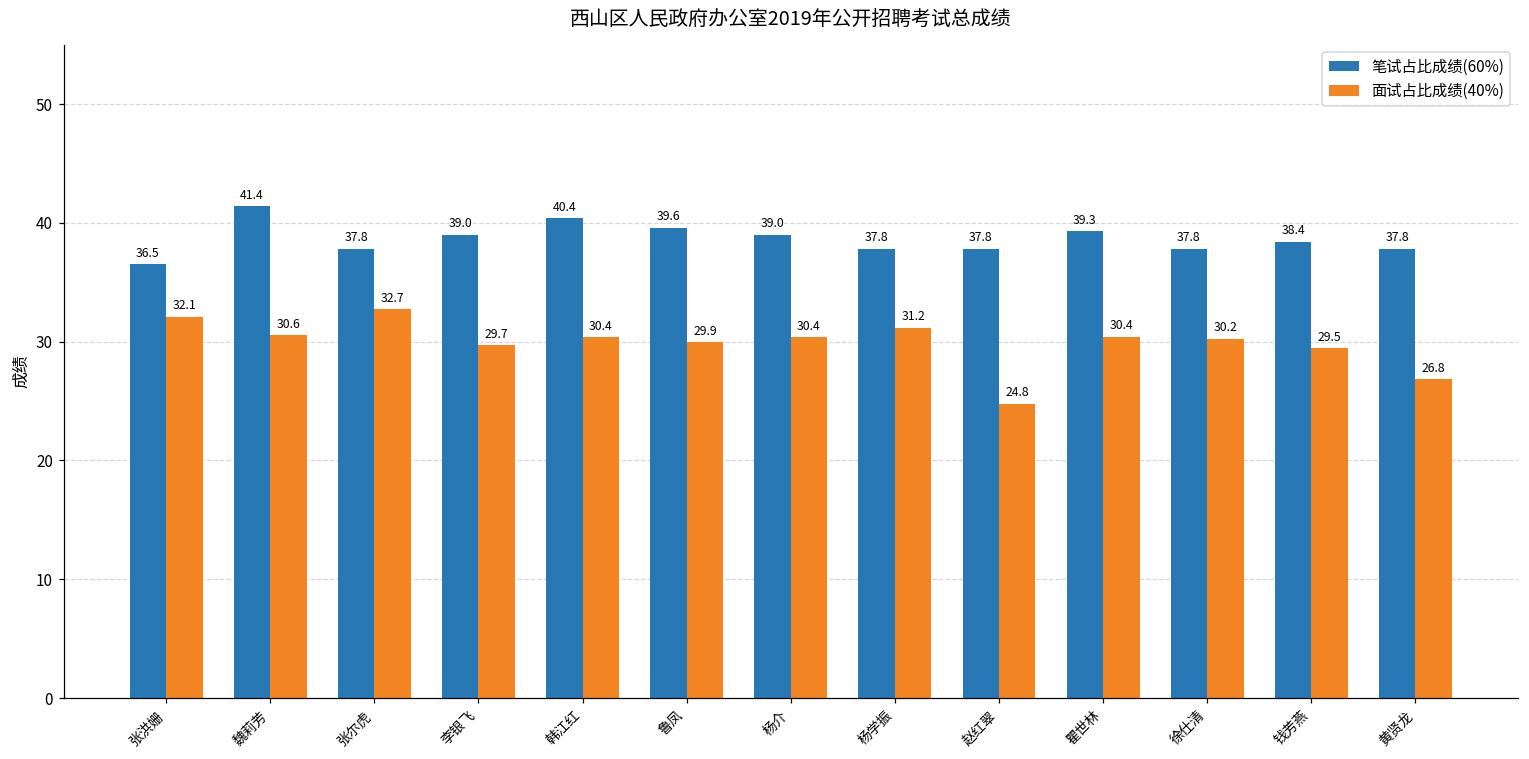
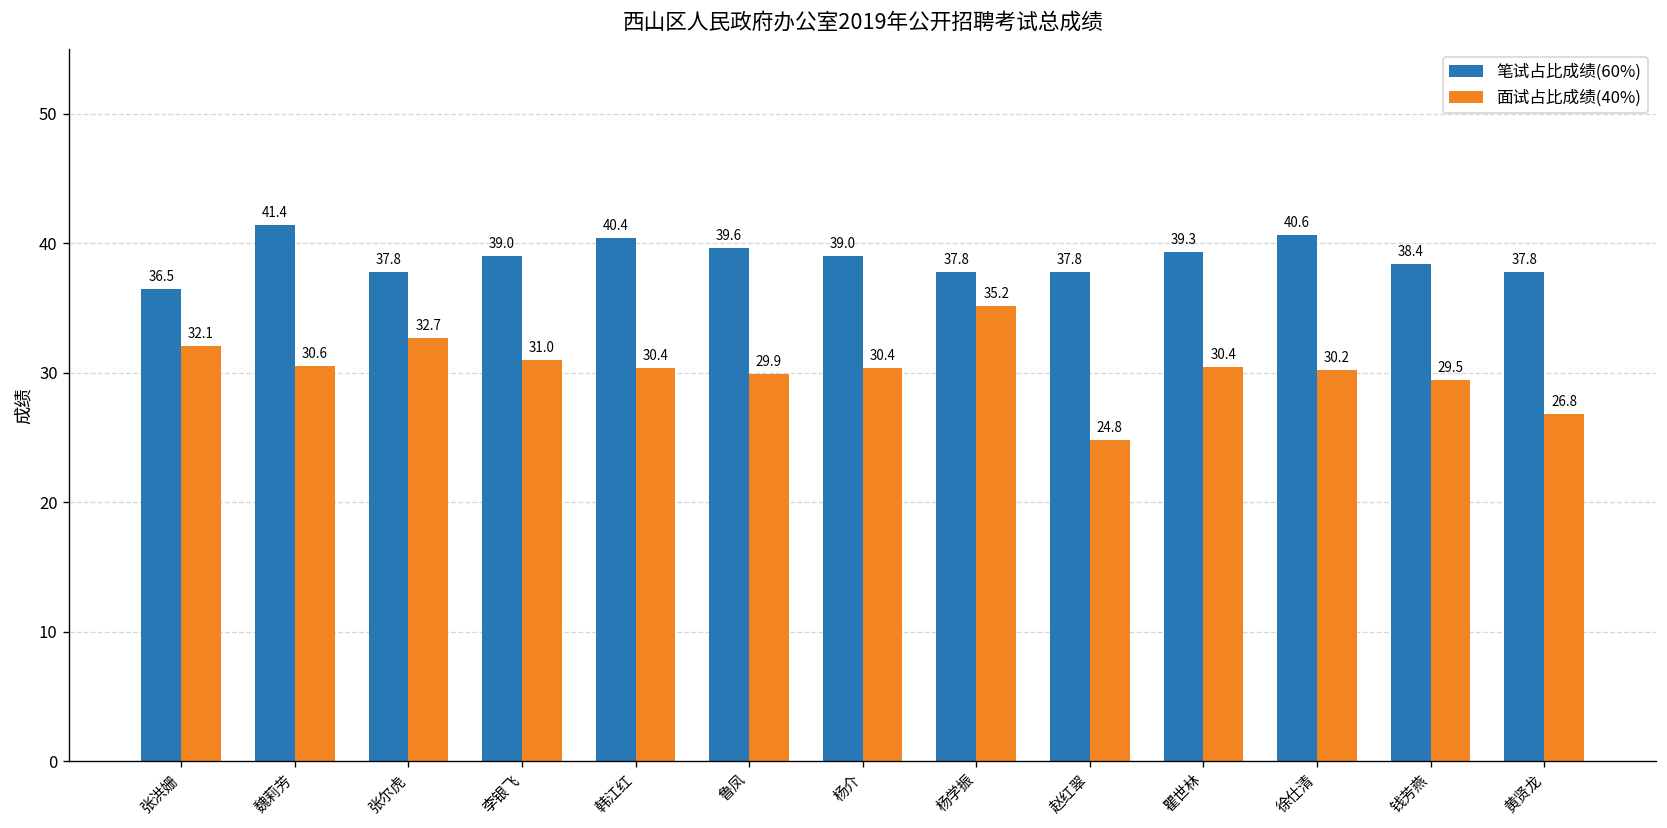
面试占比成绩(40%), 李银飞: 29.7 -> 31.0
面试占比成绩(40%), 杨学振: 31.2 -> 35.2
笔试占比成绩(60%), 徐仕清: 37.8 -> 40.6
